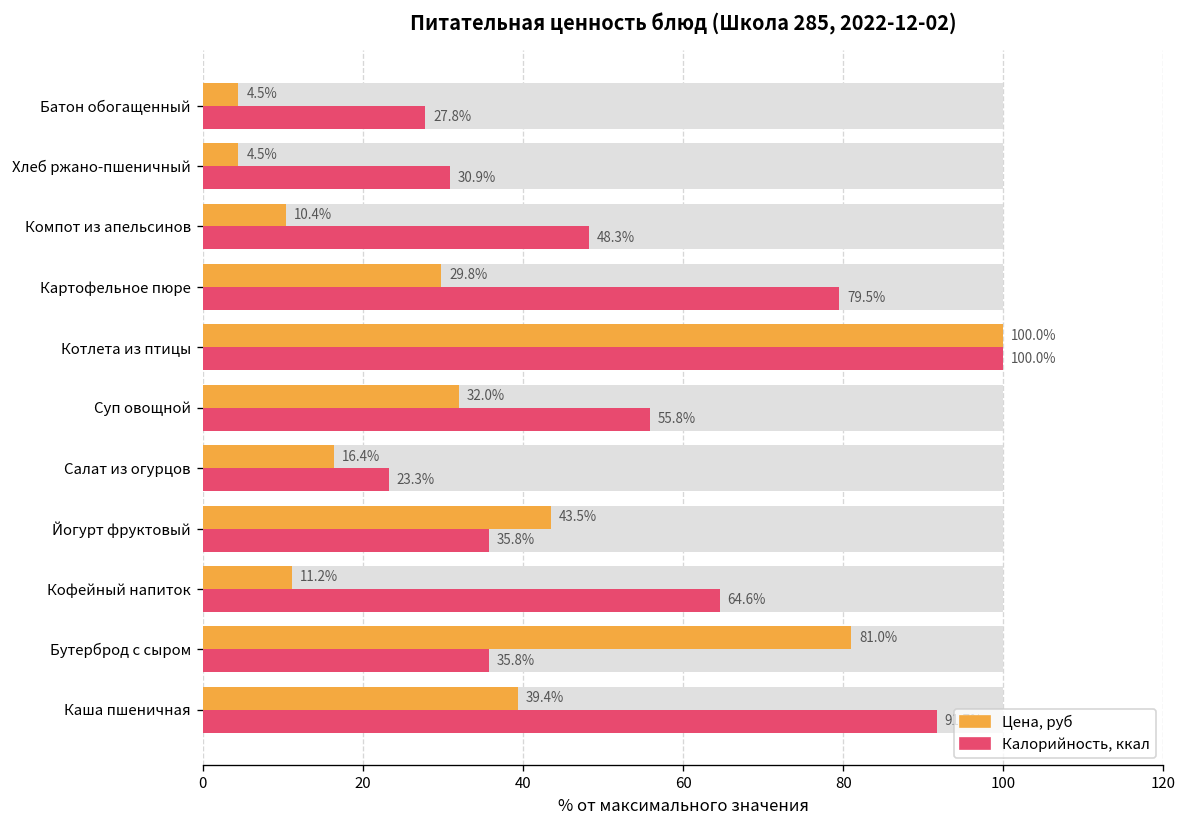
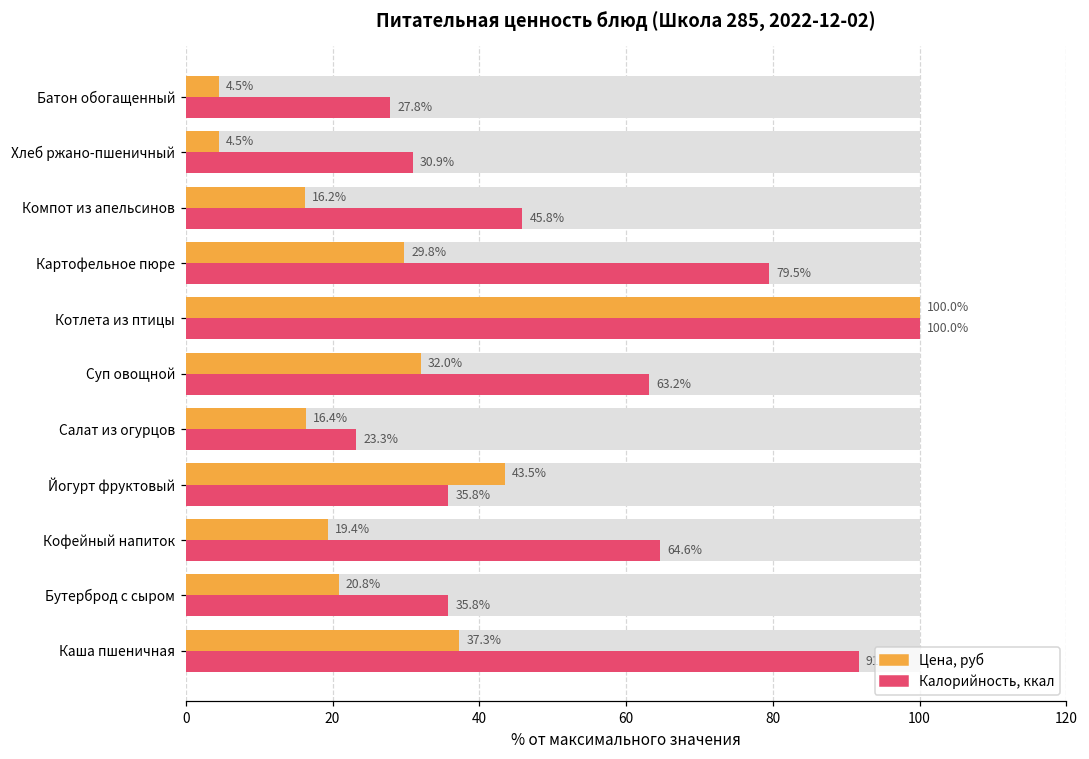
Цена, руб, Компот из апельсинов: 10.4% -> 16.2%
Калорийность, ккал, Компот из апельсинов: 48.3% -> 45.8%
Калорийность, ккал, Суп овощной: 55.8% -> 63.2%
Цена, руб, Кофейный напиток: 11.2% -> 19.4%
Цена, руб, Бутерброд с сыром: 81.0% -> 20.8%
Цена, руб, Каша пшеничная: 39.4% -> 37.3%
